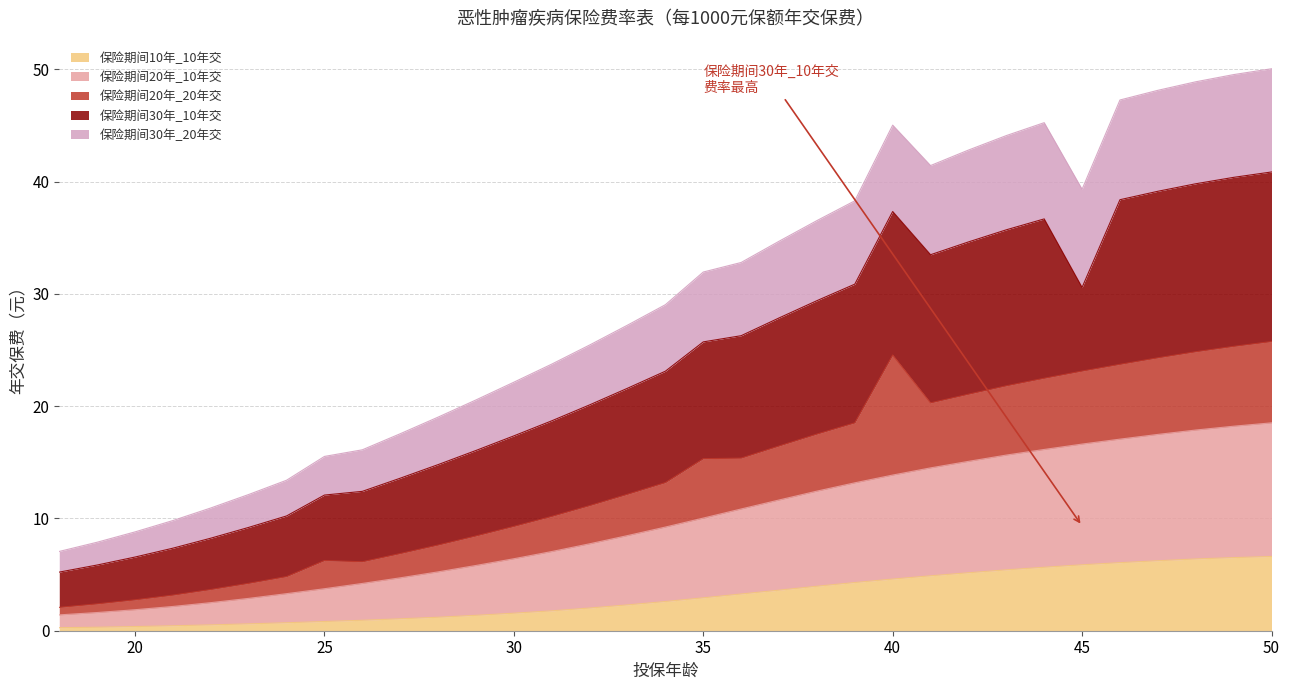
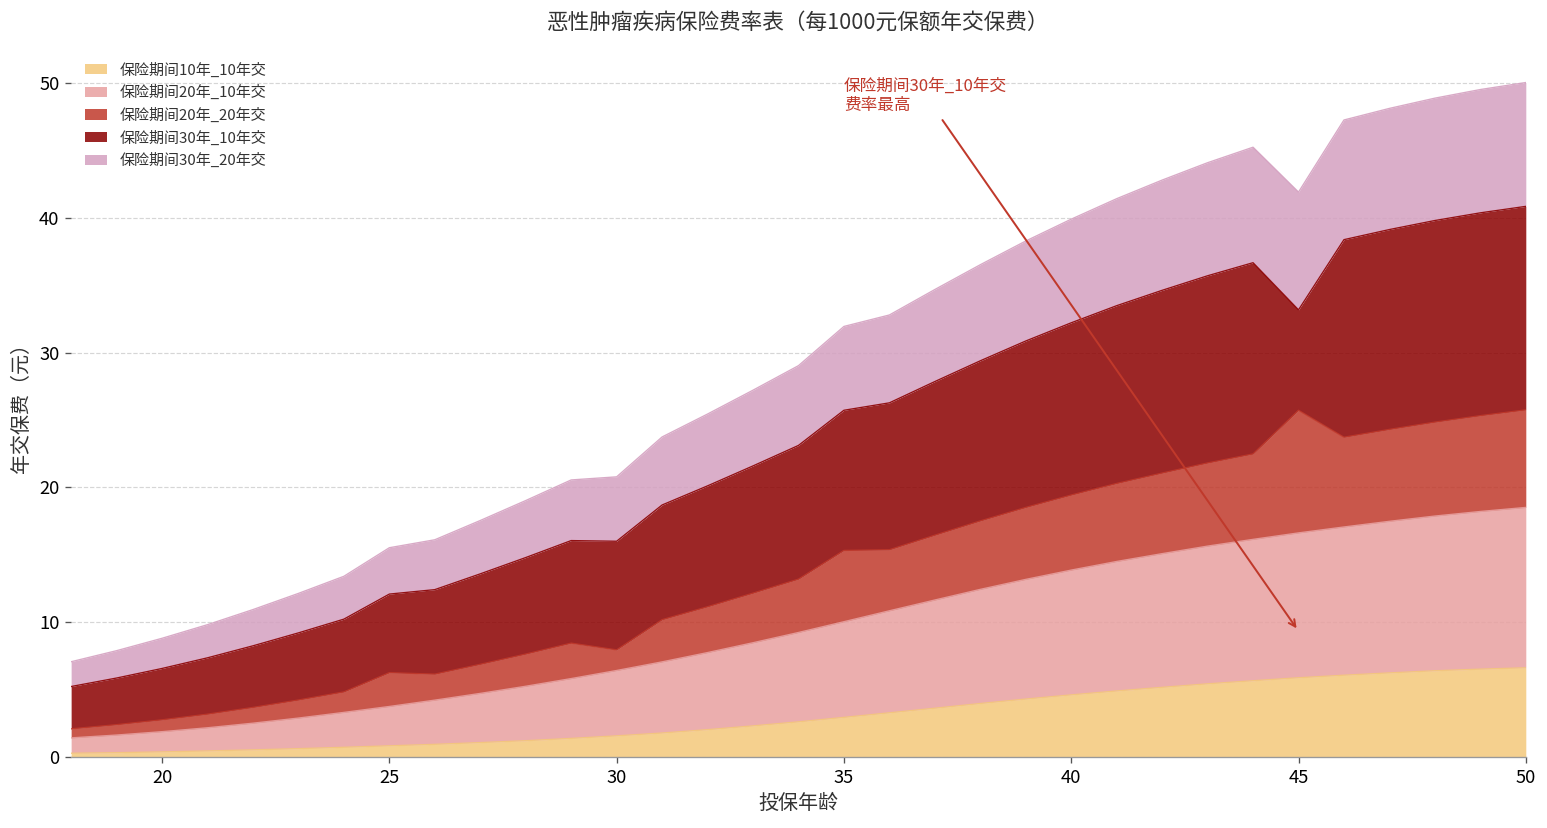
保险期间20年_20年交, 30: 2.9 -> 1.5
保险期间20年_20年交, 40: 10.7 -> 5.6
保险期间20年_20年交, 45: 6.5 -> 9.1
